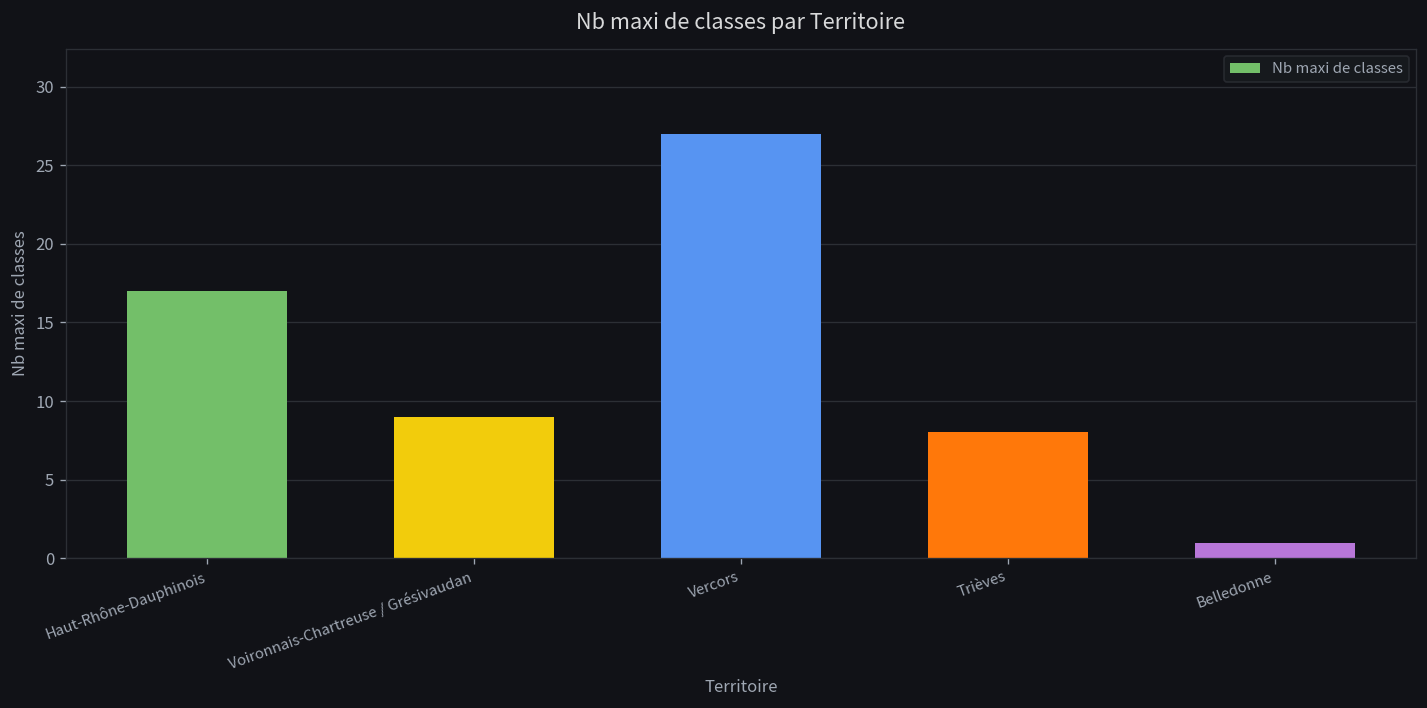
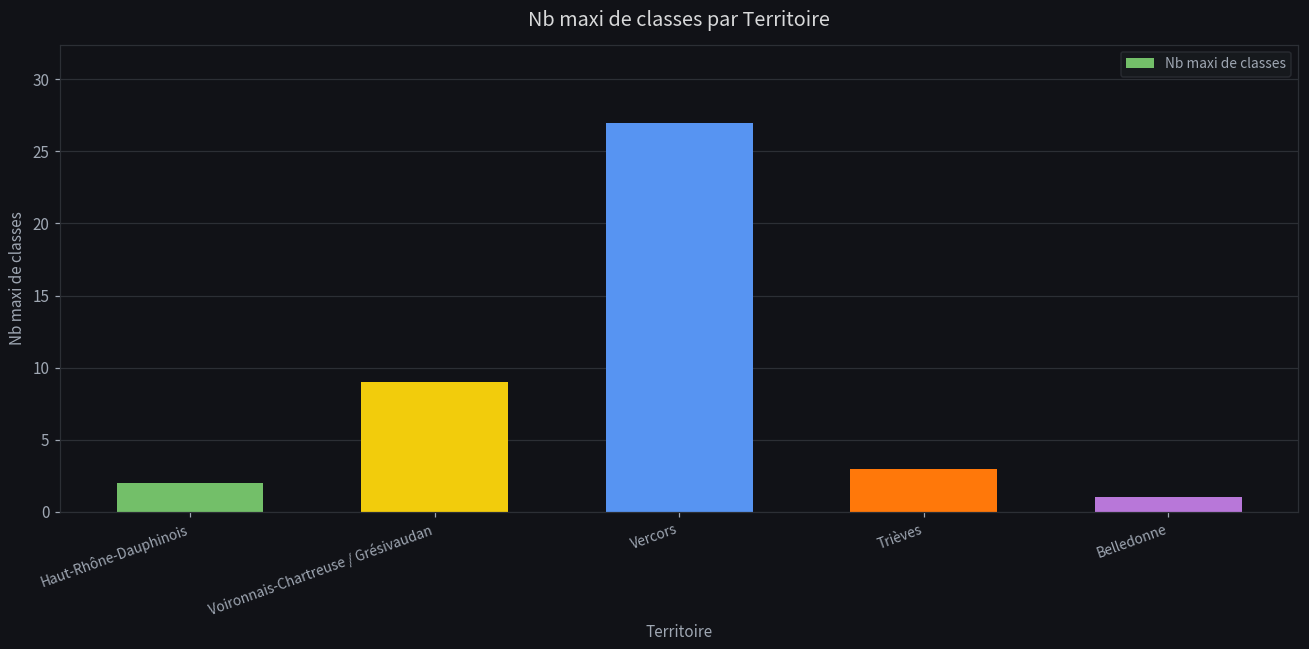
Haut-Rhône-Dauphinois: 17 -> 2
Trièves: 8 -> 3
